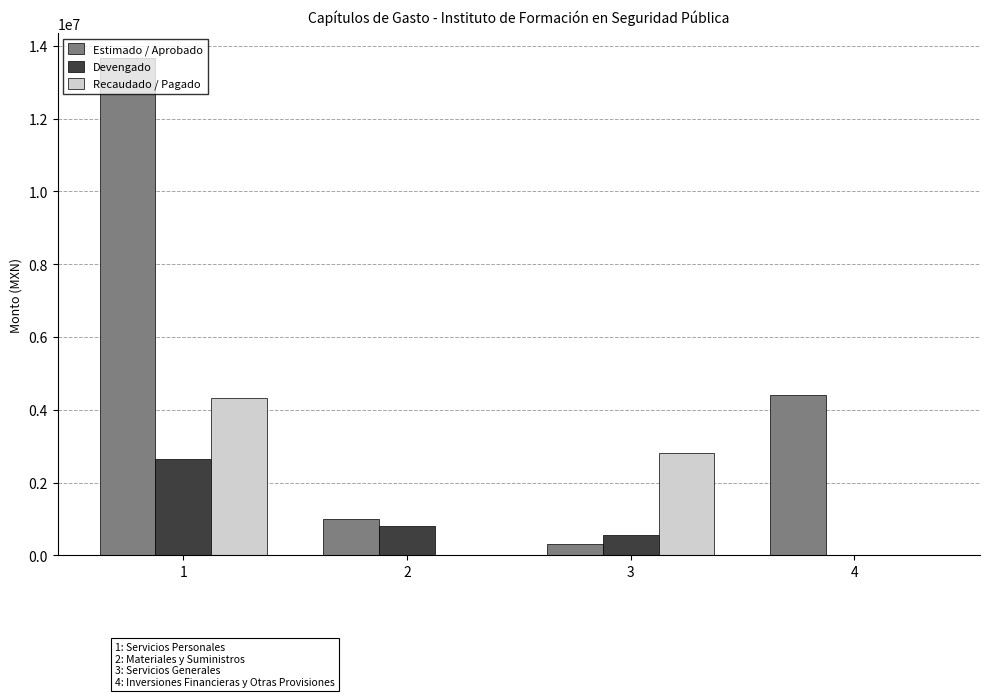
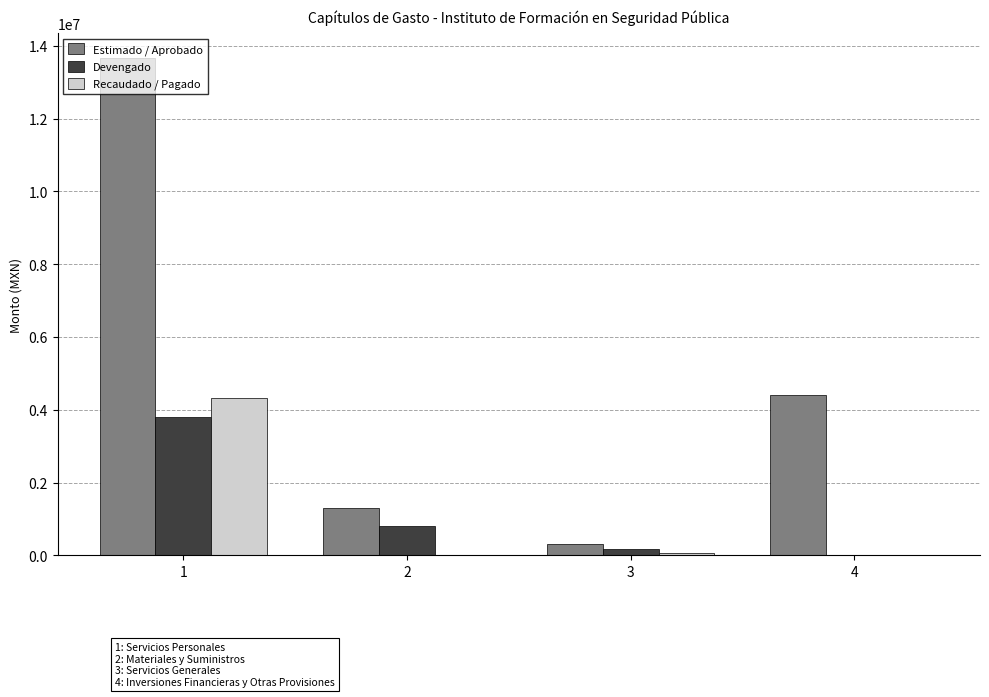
Devengado, 1: 2700000 -> 3800000
Estimado / Aprobado, 2: 1000000 -> 1300000
Devengado, 3: 600000 -> 200000
Recaudado / Pagado, 3: 2800000 -> 100000
